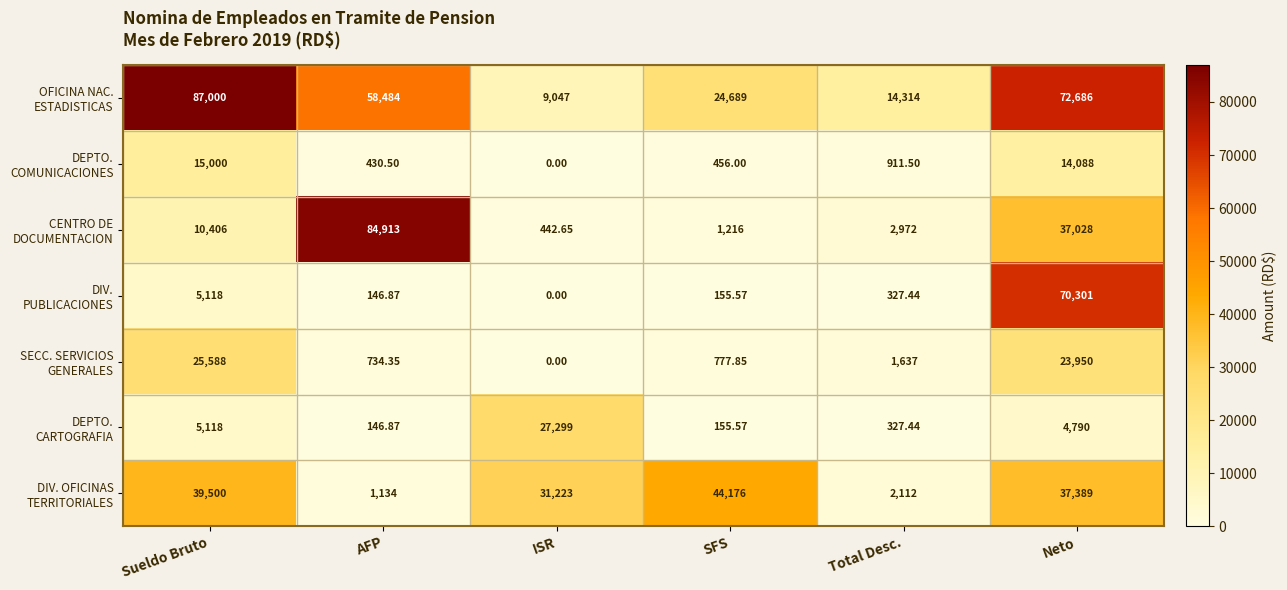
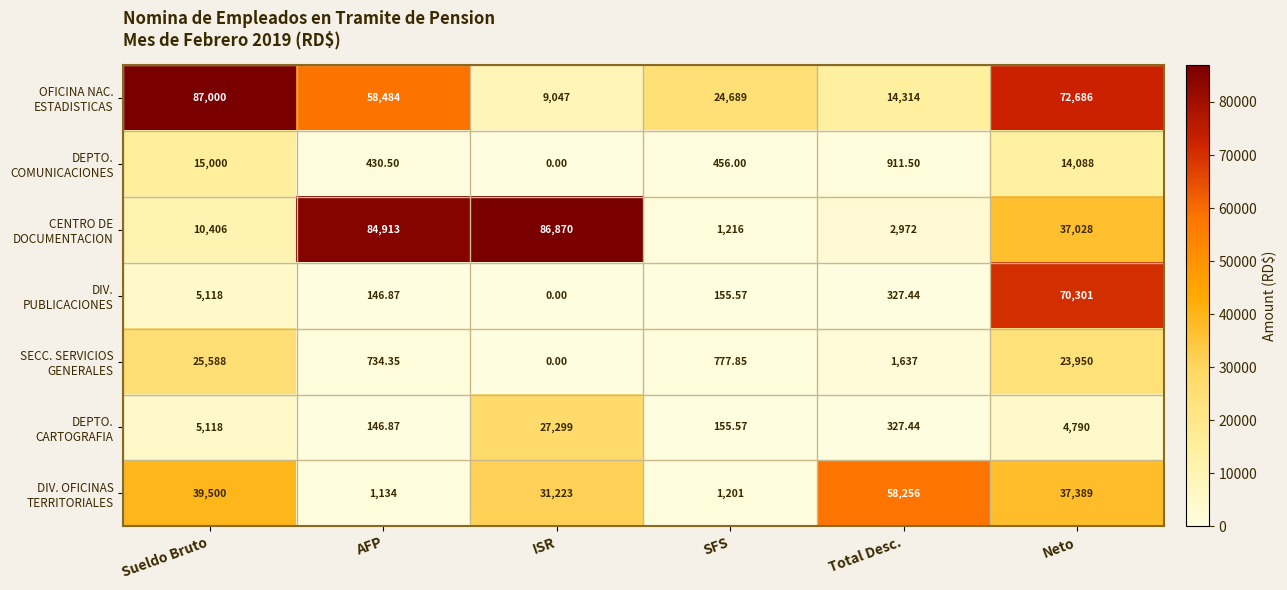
CENTRO DE DOCUMENTACION, ISR: 442.65 -> 86,870
DIV. OFICINAS TERRITORIALES, SFS: 44,176 -> 1,201
DIV. OFICINAS TERRITORIALES, Total Desc.: 2,112 -> 58,256
